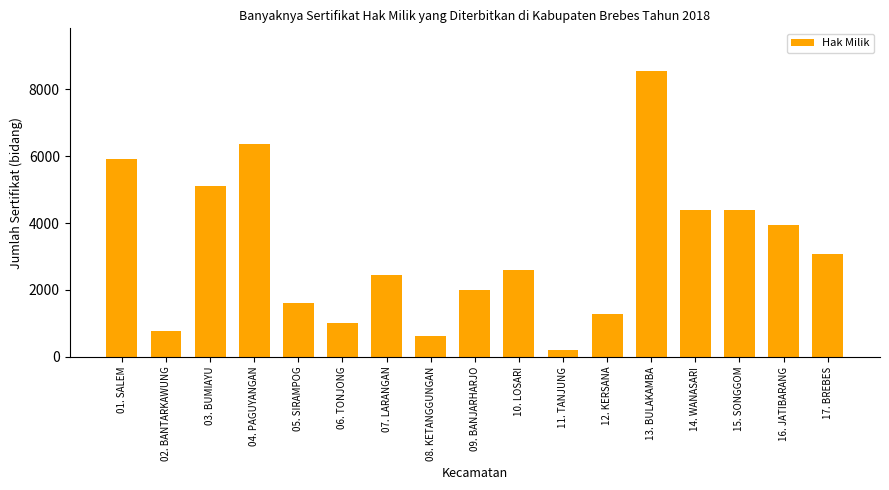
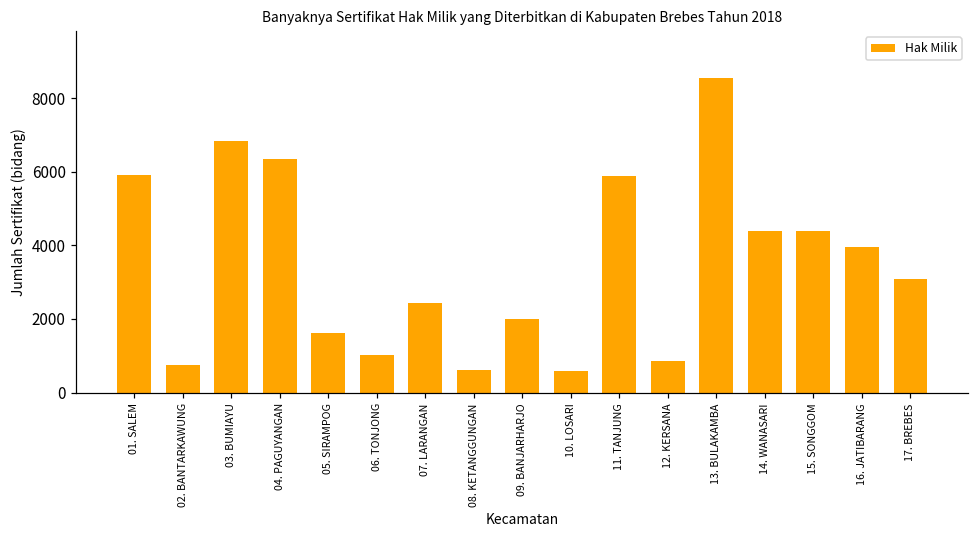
03. BUMIAYU: 5100 -> 6800
10. LOSARI: 2600 -> 600
11. TANJUNG: 200 -> 5900
12. KERSANA: 1300 -> 900
